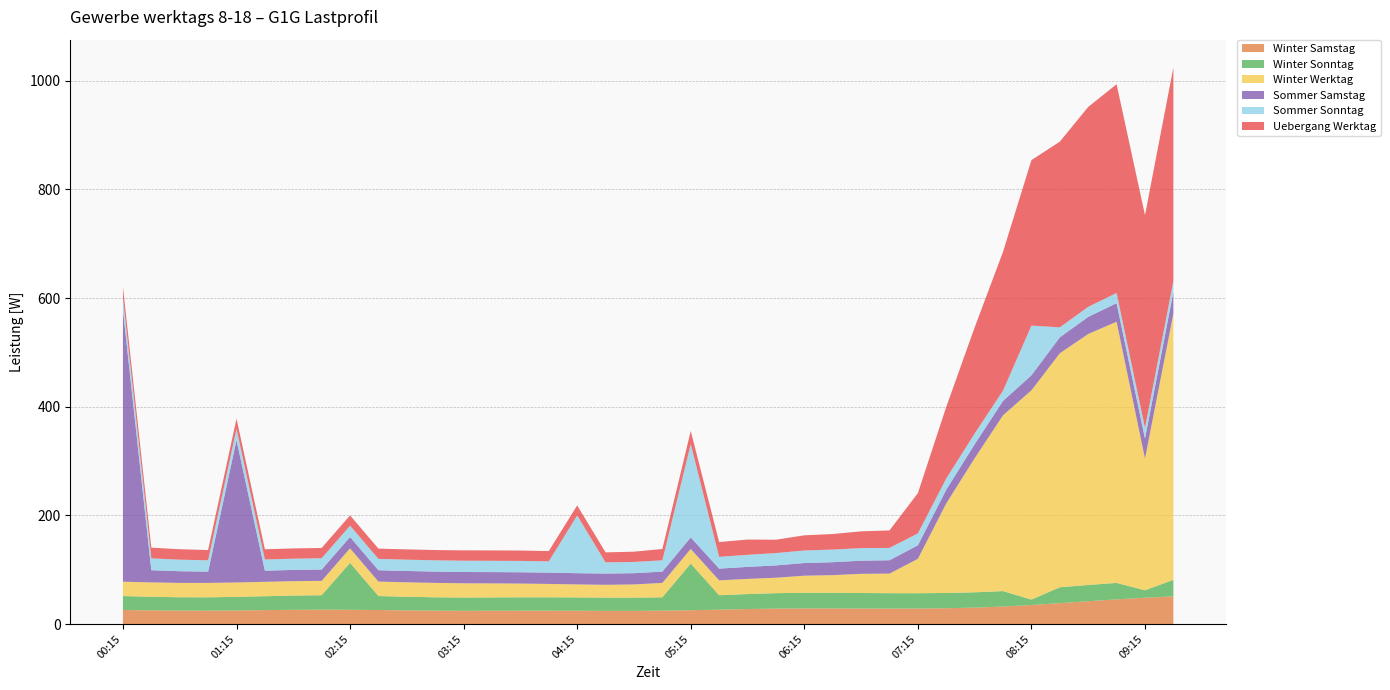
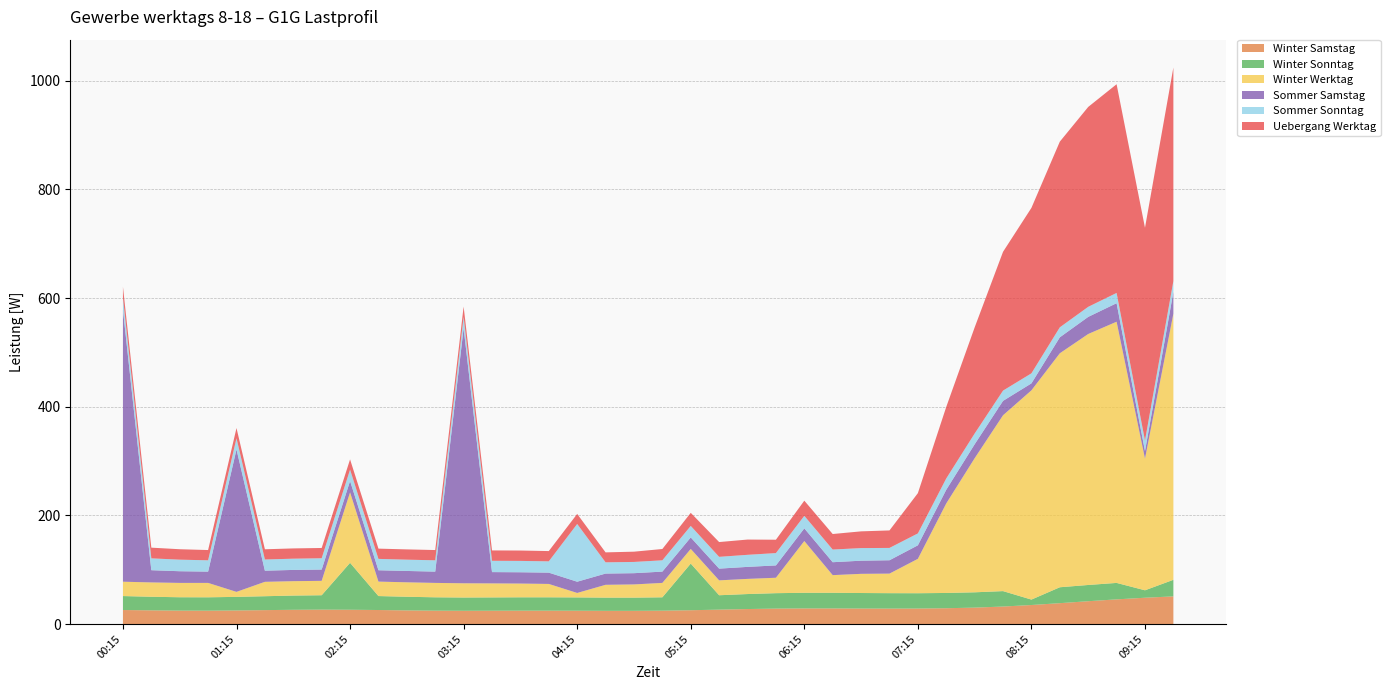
Winter Werktag, 01:15: 30 -> 10
Winter Werktag, 02:15: 30 -> 130
Sommer Samstag, 03:15: 20 -> 470
Winter Werktag, 04:15: 20 -> 10
Sommer Sonntag, 05:15: 170 -> 20
Winter Werktag, 06:15: 30 -> 100
Sommer Samstag, 08:15: 30 -> 10
Sommer Sonntag, 08:15: 90 -> 20
Sommer Samstag, 09:15: 40 -> 10
